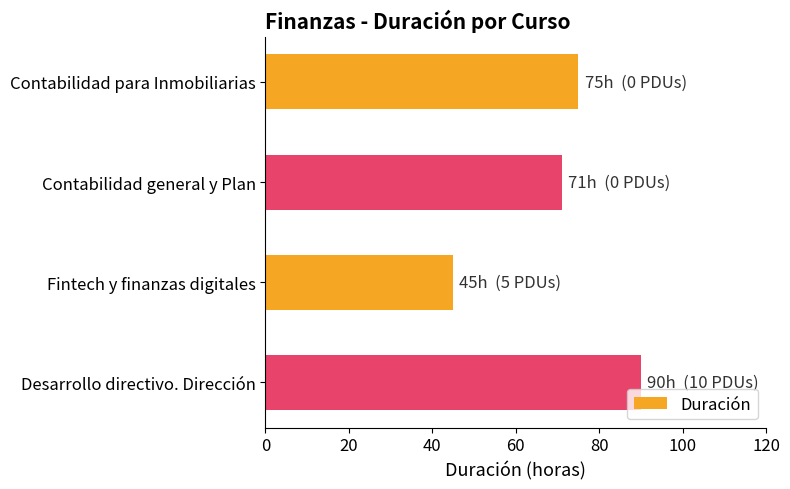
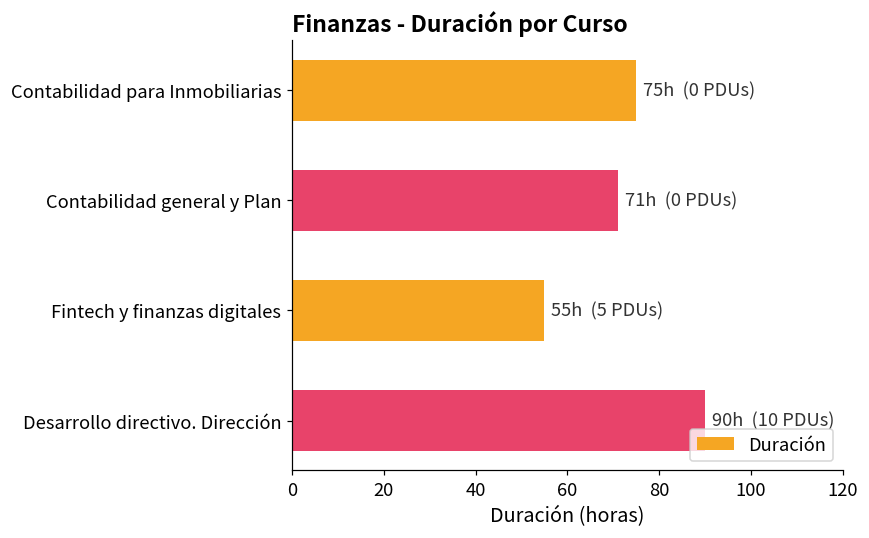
Fintech y finanzas digitales: 45h -> 55h
